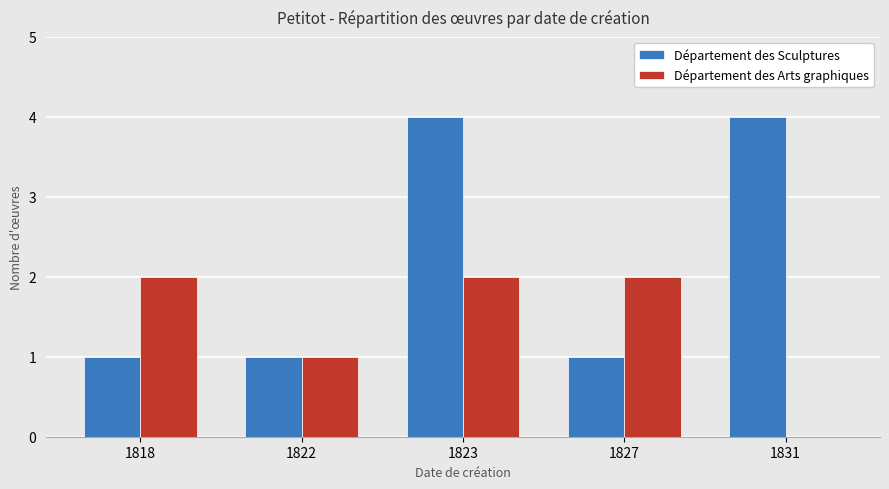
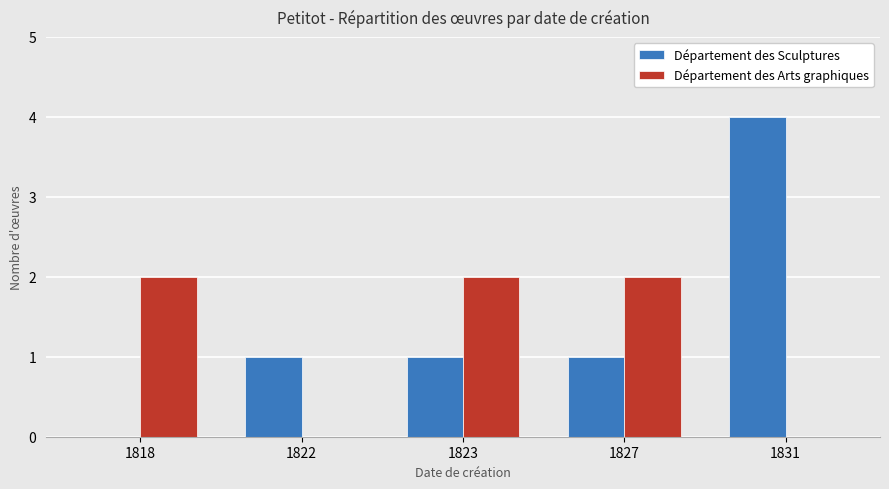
Département des Sculptures, 1818: 1 -> 0
Département des Arts graphiques, 1822: 1 -> 0
Département des Sculptures, 1823: 4 -> 1
